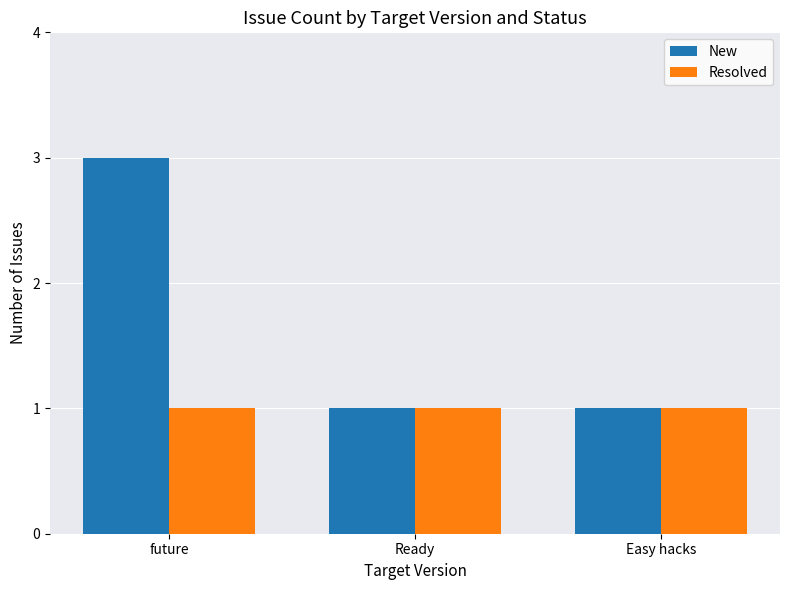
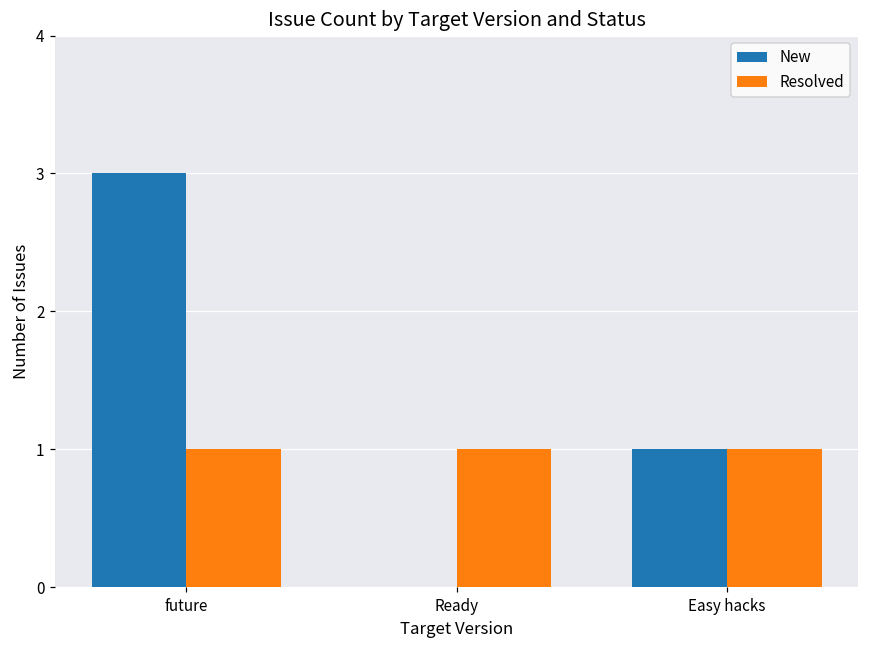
New, Ready: 1 -> 0
